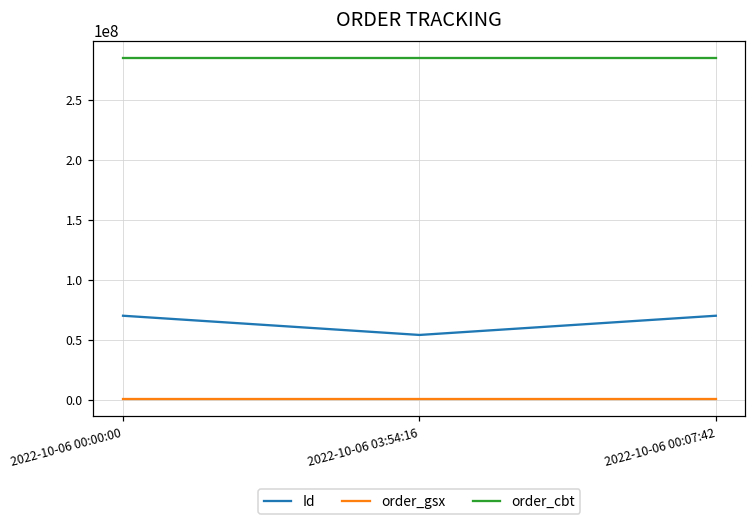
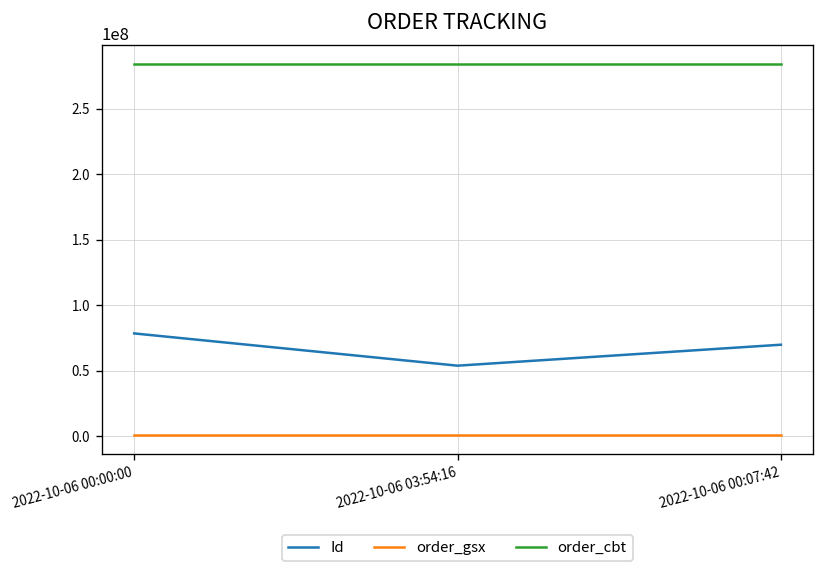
Id, 2022-10-06 00:00:00: 70000000 -> 78000000
